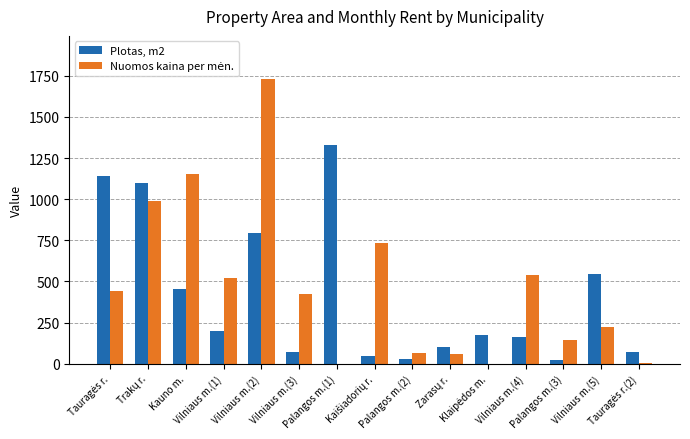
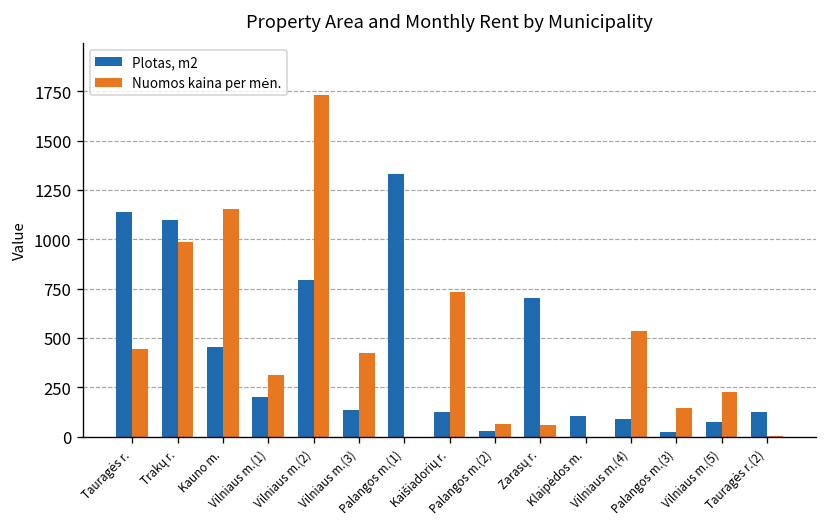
Nuomos kaina per mėn., Vilniaus m.(1): 520 -> 310
Plotas, m2, Vilniaus m.(3): 70 -> 140
Plotas, m2, Kaišiadorių r.: 50 -> 120
Plotas, m2, Zarasų r.: 100 -> 700
Plotas, m2, Klaipėdos m.: 170 -> 100
Plotas, m2, Vilniaus m.(4): 160 -> 90
Plotas, m2, Vilniaus m.(5): 550 -> 70
Plotas, m2, Tauragės r.(2): 70 -> 130
